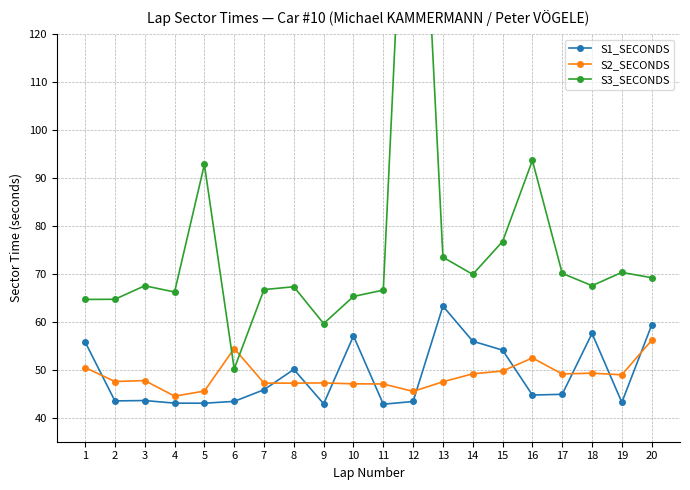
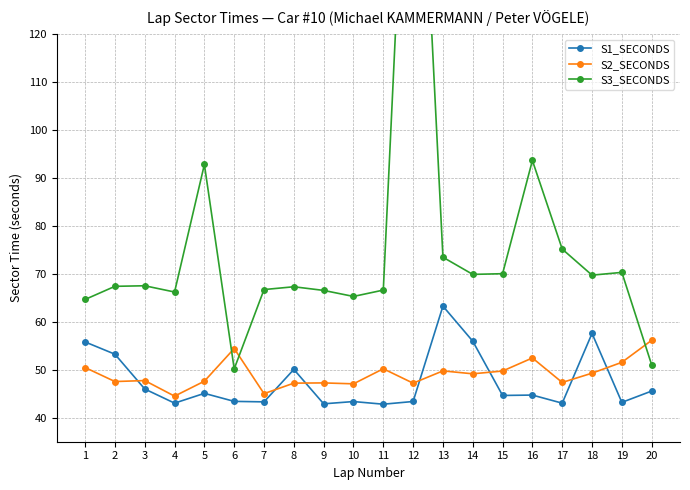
S1_SECONDS, 2: 44 -> 53
S3_SECONDS, 2: 65 -> 67
S1_SECONDS, 3: 44 -> 46
S1_SECONDS, 5: 43 -> 45
S2_SECONDS, 5: 46 -> 48
S1_SECONDS, 7: 46 -> 43
S2_SECONDS, 7: 47 -> 45
S3_SECONDS, 9: 60 -> 67
S1_SECONDS, 10: 57 -> 43
S2_SECONDS, 11: 47 -> 50
S2_SECONDS, 12: 45 -> 47
S2_SECONDS, 13: 48 -> 50
S1_SECONDS, 15: 54 -> 45
S3_SECONDS, 15: 77 -> 70
S1_SECONDS, 17: 45 -> 43
S2_SECONDS, 17: 49 -> 47
S3_SECONDS, 17: 70 -> 75
S3_SECONDS, 18: 68 -> 70
S2_SECONDS, 19: 49 -> 52
S1_SECONDS, 20: 59 -> 46
S3_SECONDS, 20: 69 -> 51
